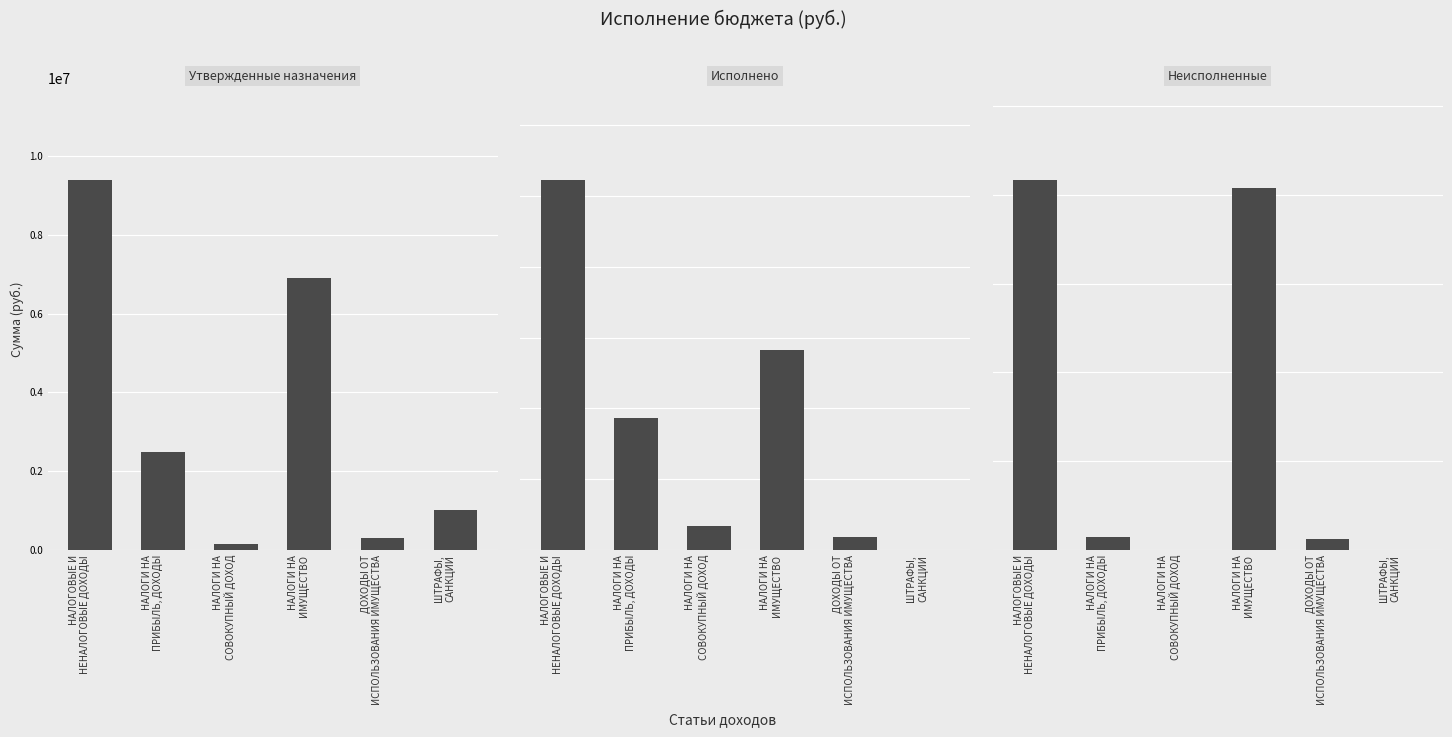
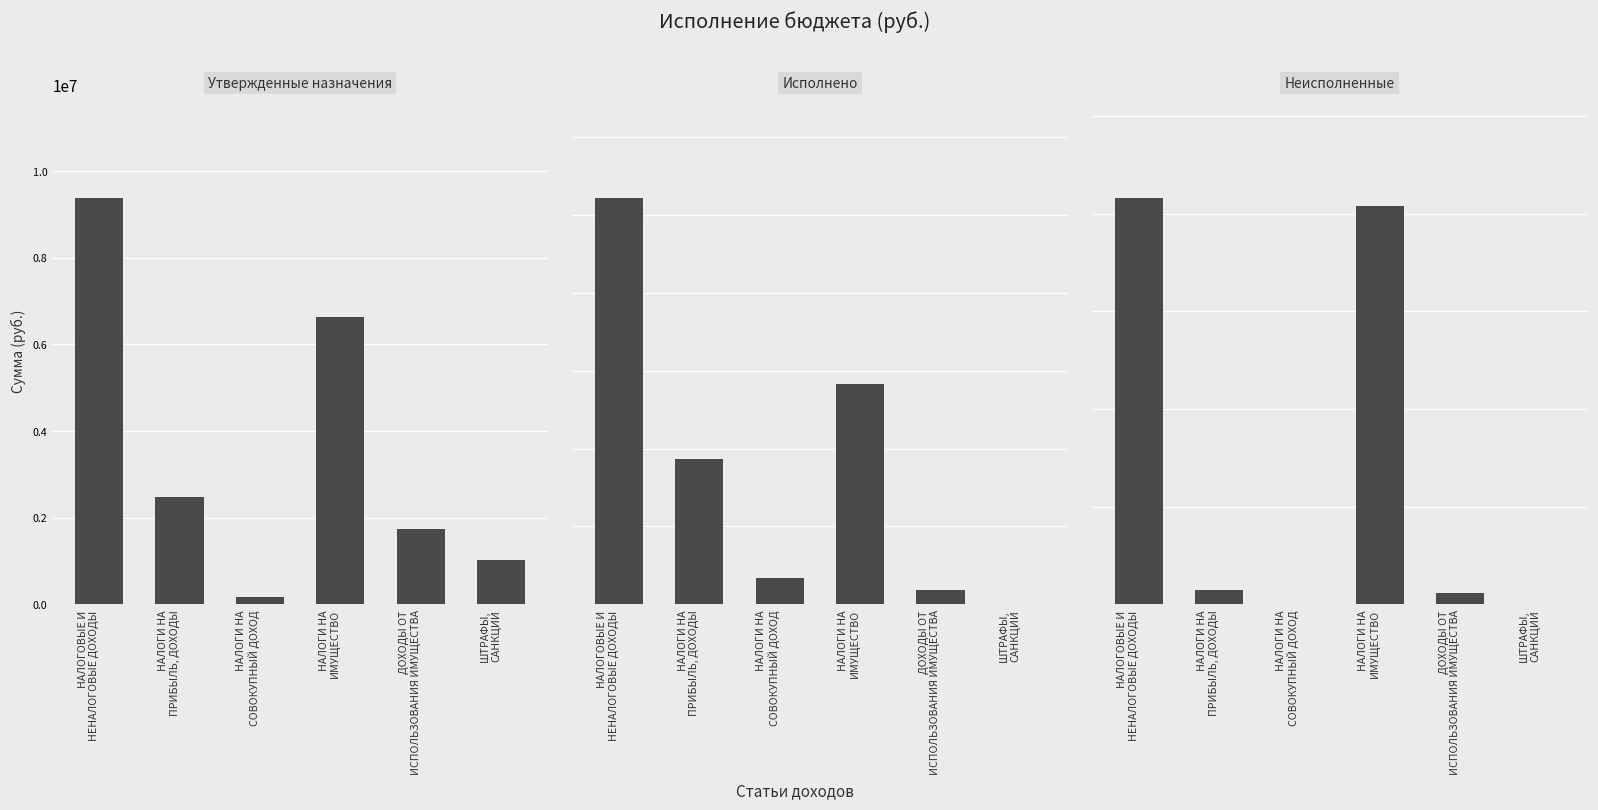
Утвержденные назначения, НАЛОГИ НА ИМУЩЕСТВО: 6900000 -> 6600000
Утвержденные назначения, ДОХОДЫ ОТ ИСПОЛЬЗОВАНИЯ ИМУЩЕСТВА: 300000 -> 1700000
